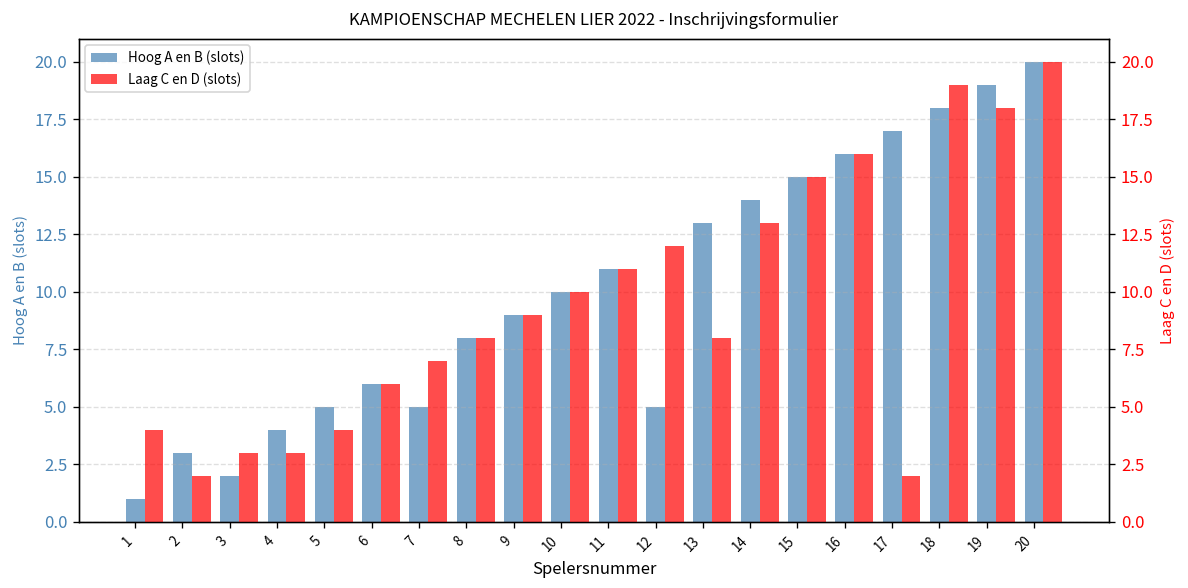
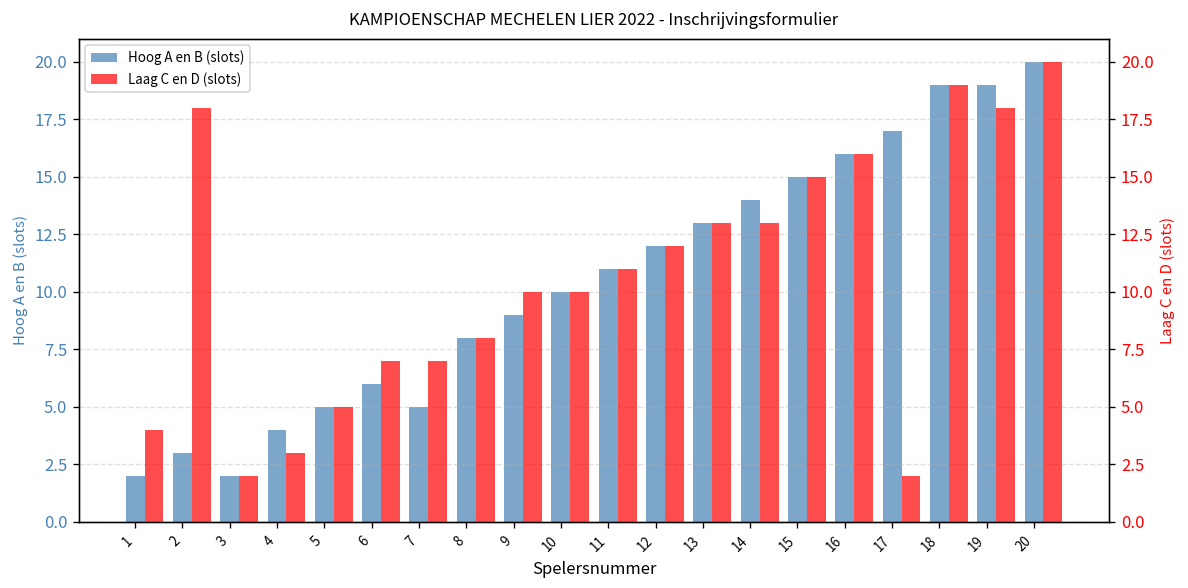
Hoog A en B (slots), 1: 1 -> 2
Hoog A en B (slots), 12: 5 -> 12
Hoog A en B (slots), 18: 18 -> 19
Laag C en D (slots), 2: 2 -> 18
Laag C en D (slots), 3: 3 -> 2
Laag C en D (slots), 5: 4 -> 5
Laag C en D (slots), 6: 6 -> 7
Laag C en D (slots), 9: 9 -> 10
Laag C en D (slots), 13: 8 -> 13
